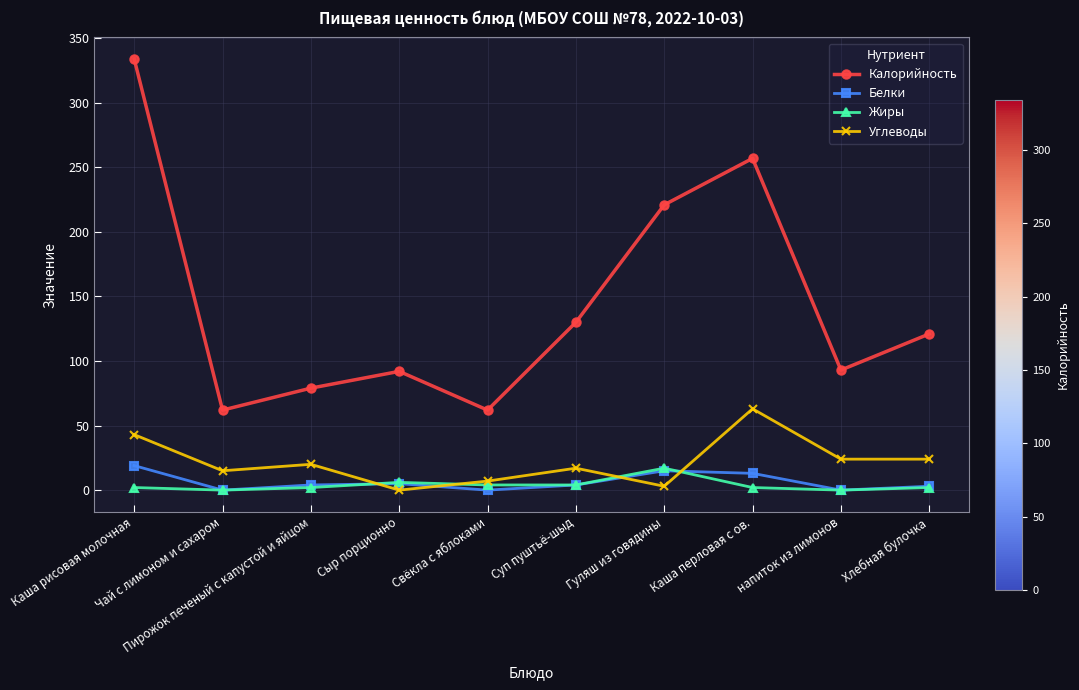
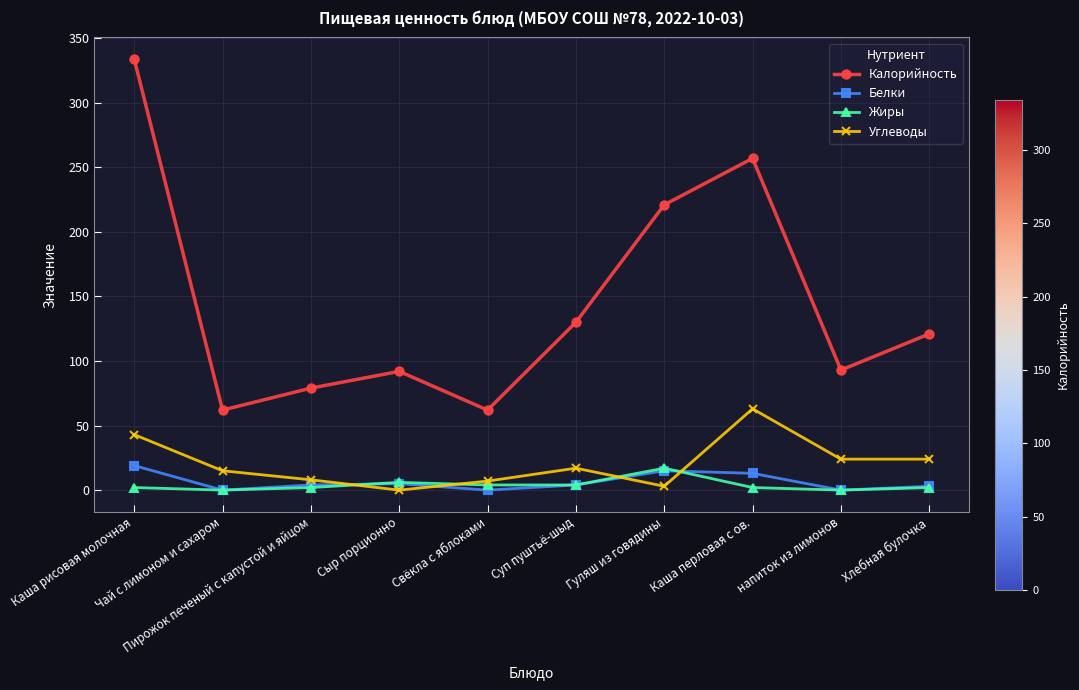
Углеводы, Пирожок печеный с капустой и яйцом: 20 -> 8
